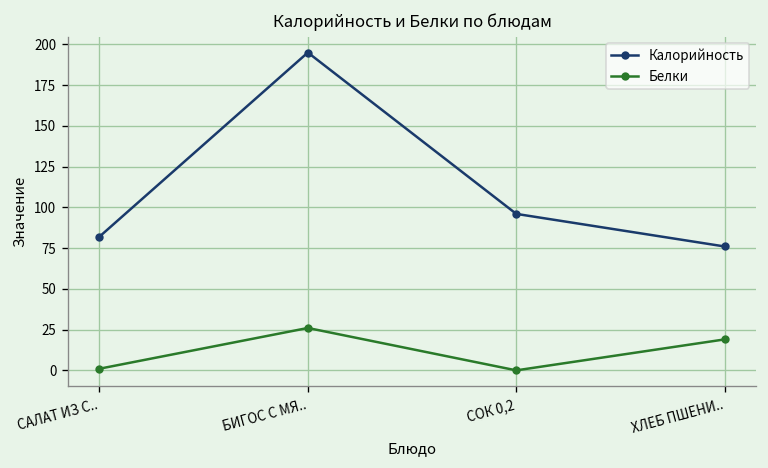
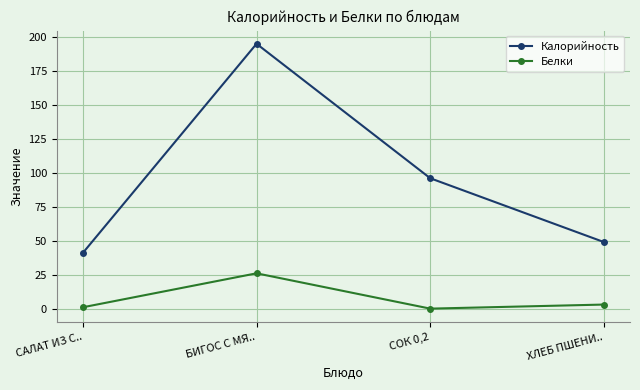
Калорийность, САЛАТ ИЗ С..: 82 -> 41
Калорийность, ХЛЕБ ПШЕНИ..: 76 -> 49
Белки, ХЛЕБ ПШЕНИ..: 19 -> 3
